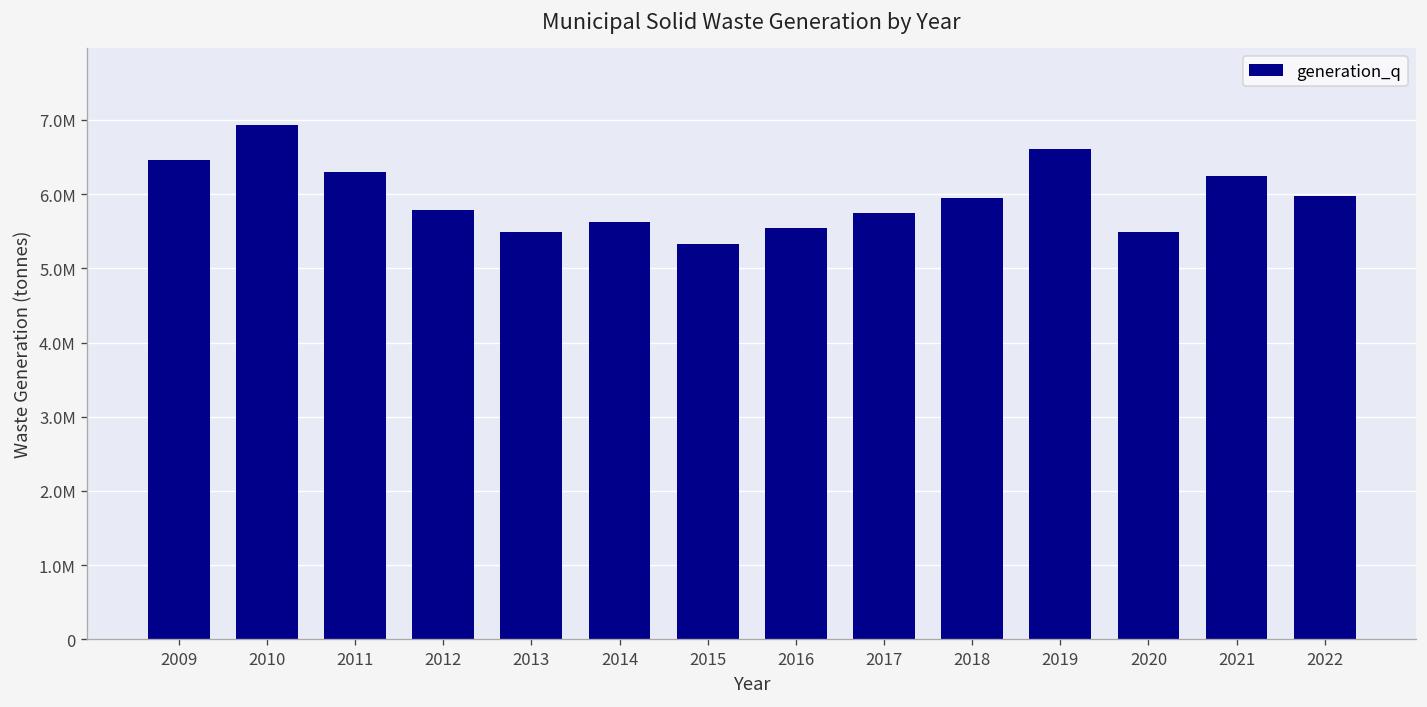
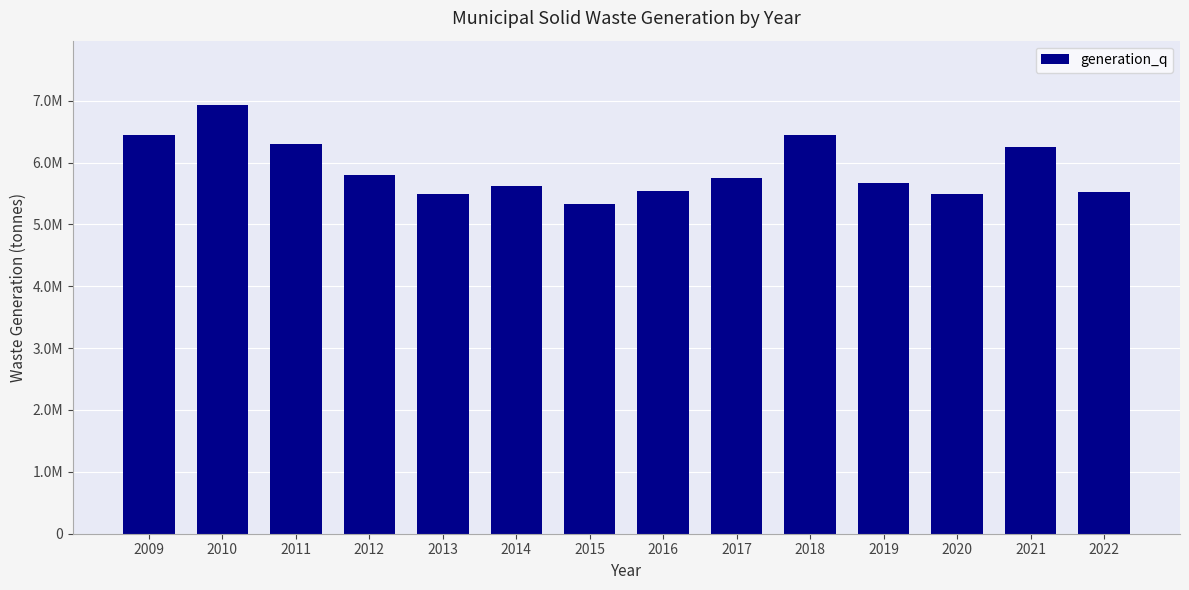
2018: 5900000 -> 6400000
2019: 6600000 -> 5700000
2022: 6000000 -> 5500000
